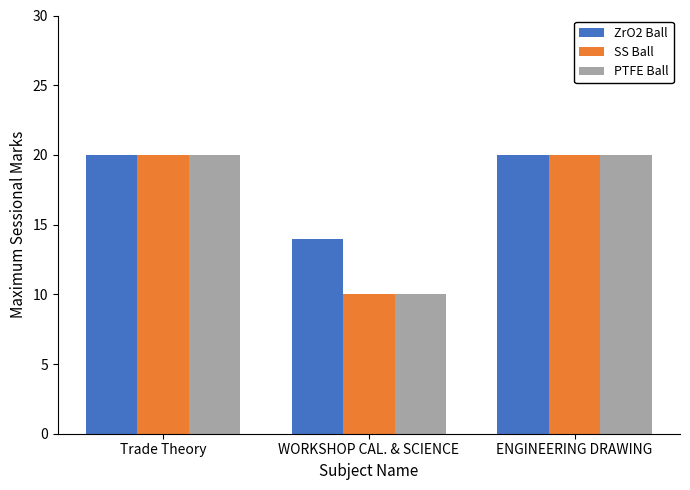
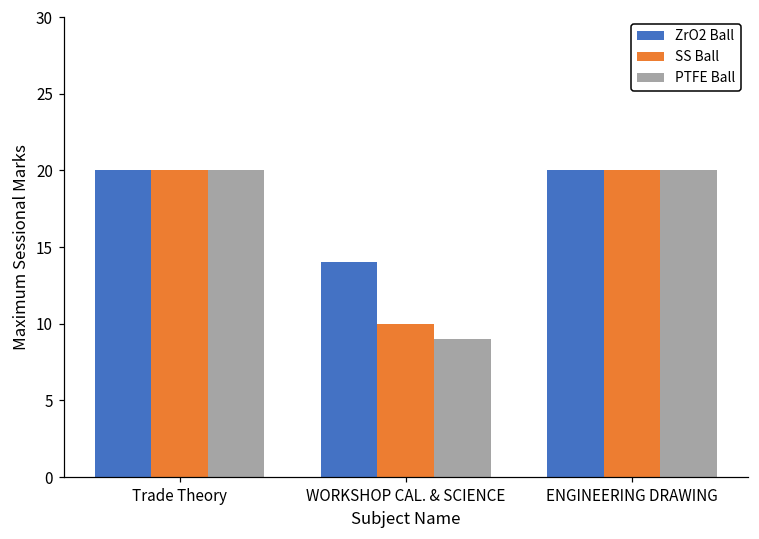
PTFE Ball, WORKSHOP CAL. & SCIENCE: 10 -> 9
